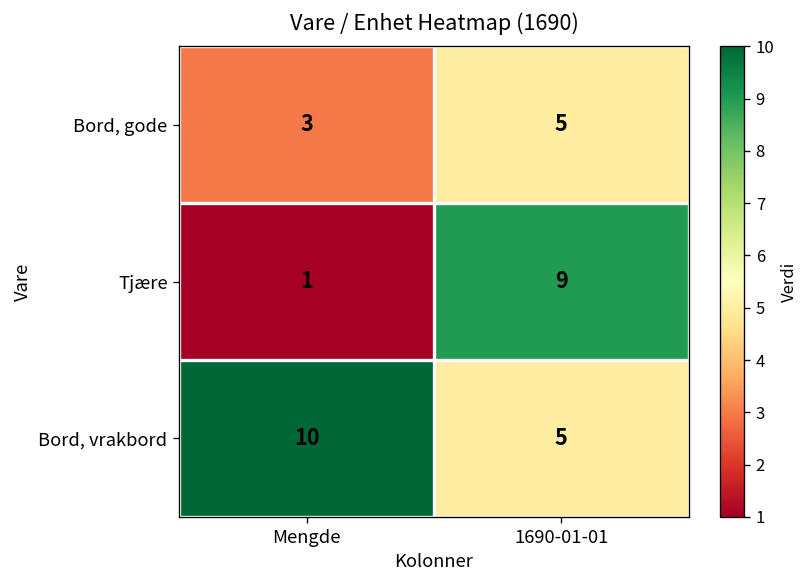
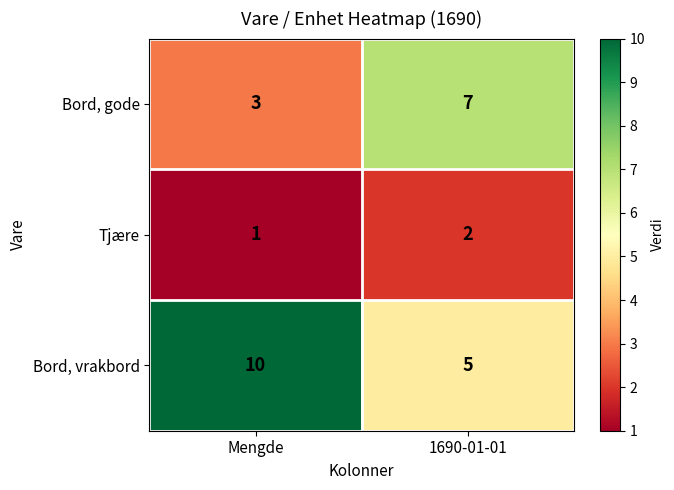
Bord, gode, 1690-01-01: 5 -> 7
Tjære, 1690-01-01: 9 -> 2
